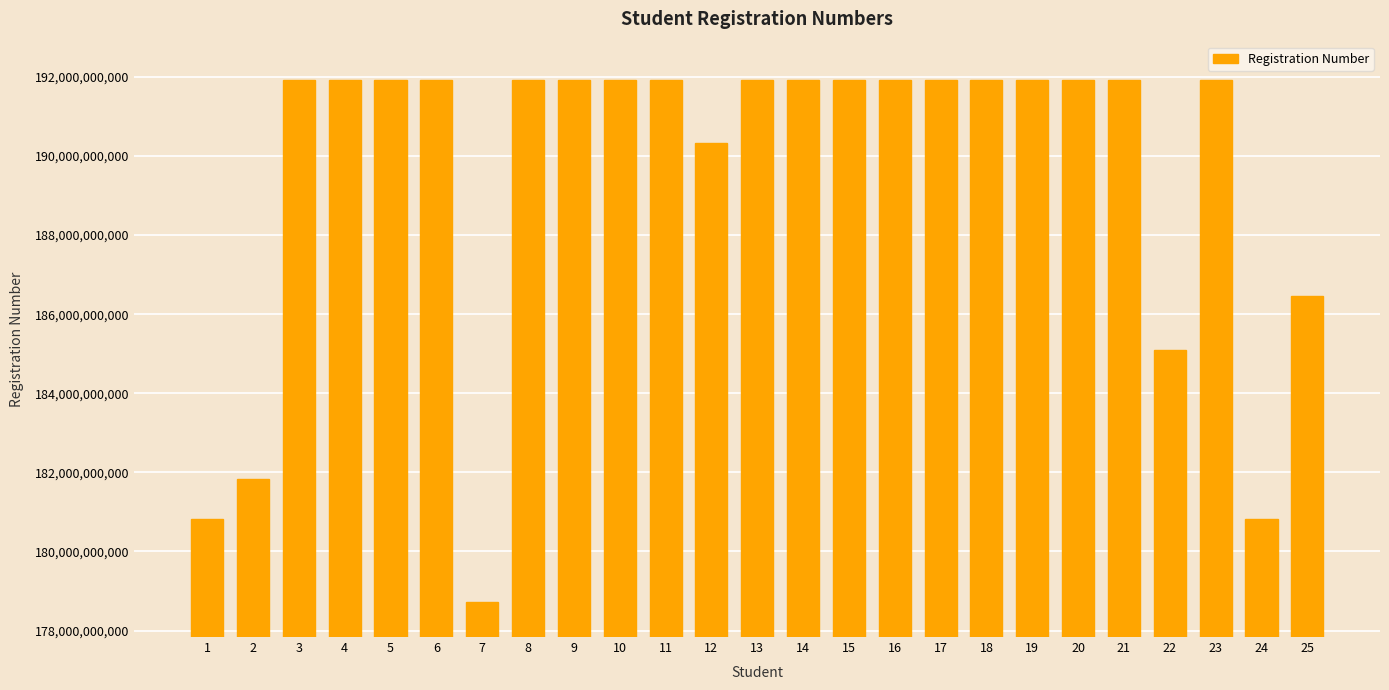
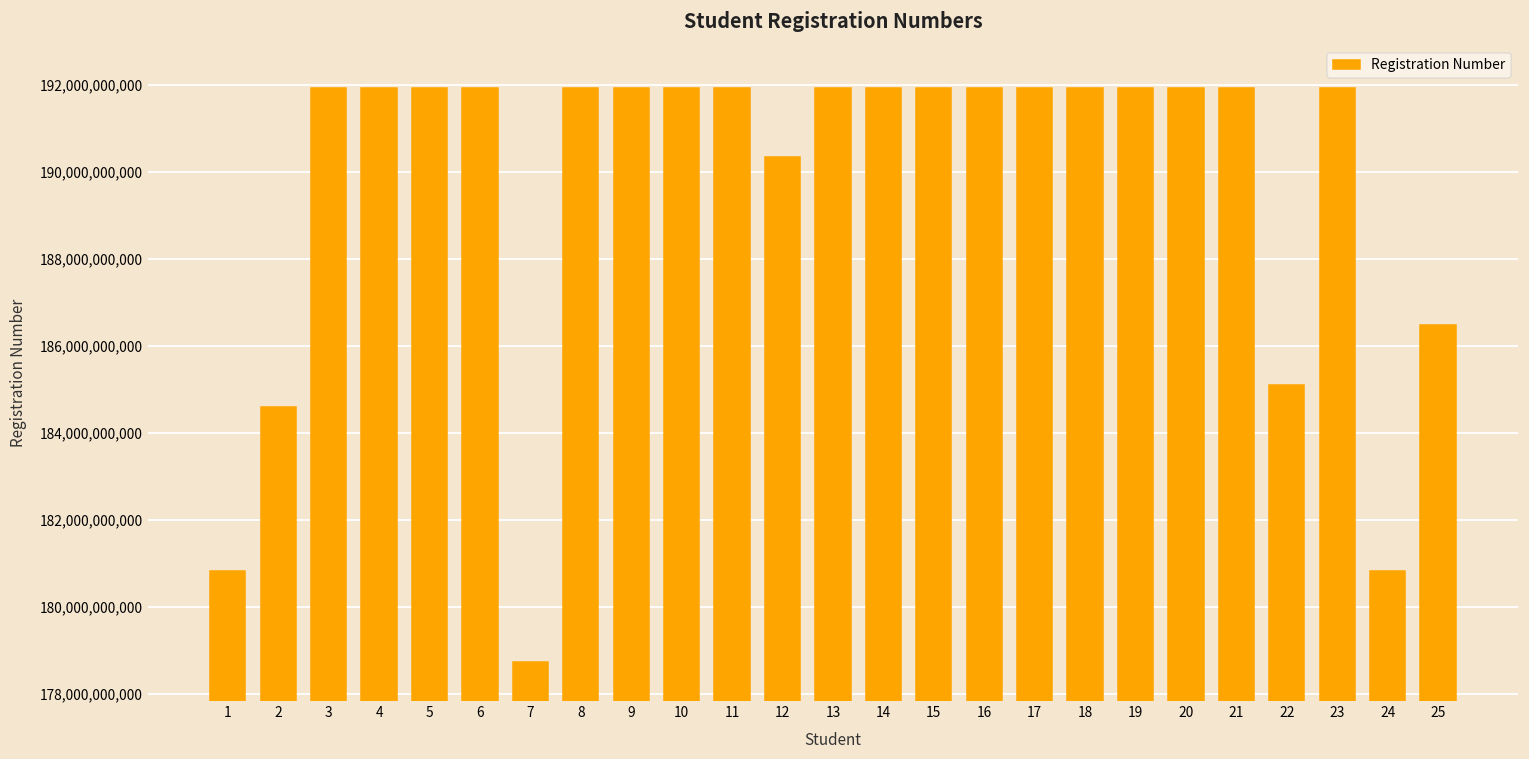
2: 181,800,000,000 -> 184,600,000,000
